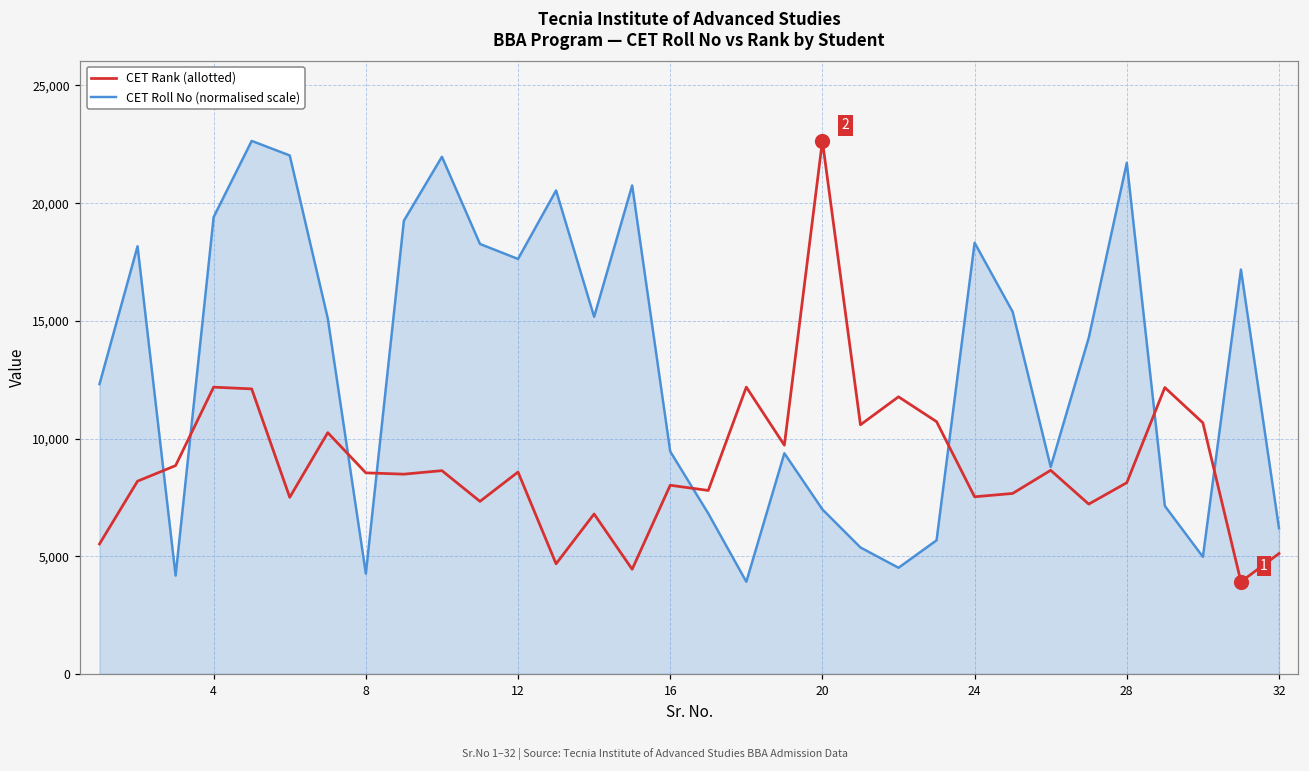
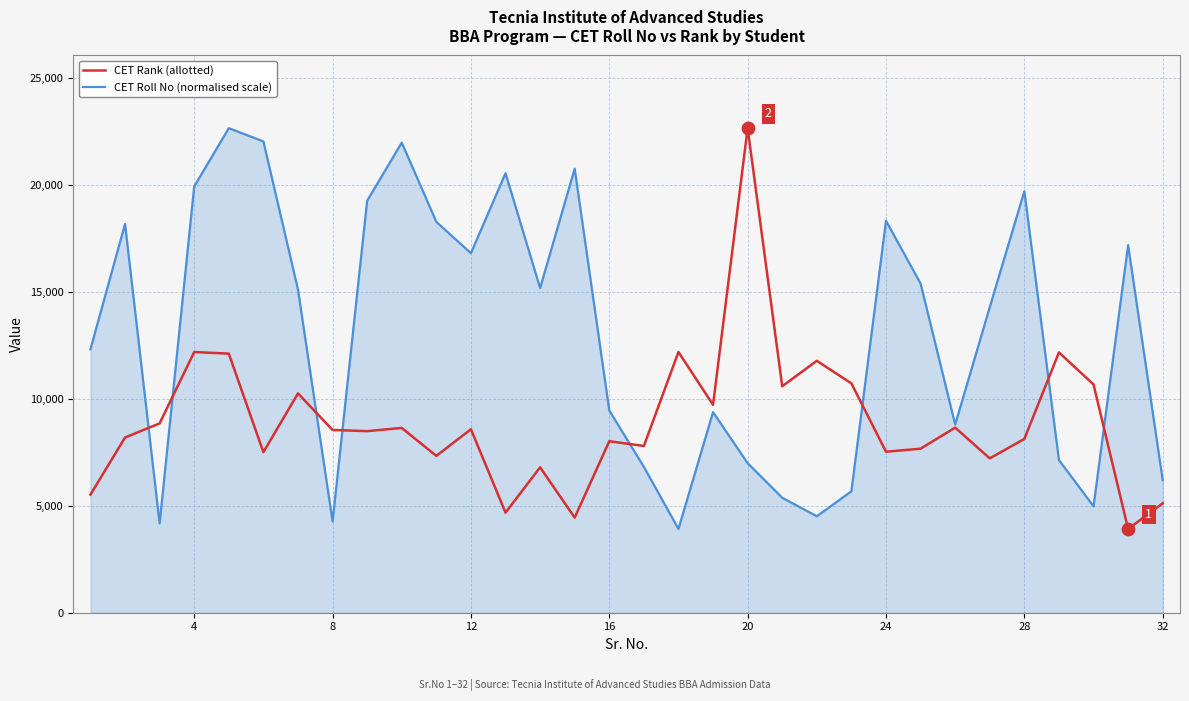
CET Roll No (normalised scale), 4: 19,400 -> 19,900
CET Roll No (normalised scale), 12: 17,600 -> 16,800
CET Roll No (normalised scale), 28: 21,700 -> 19,700
